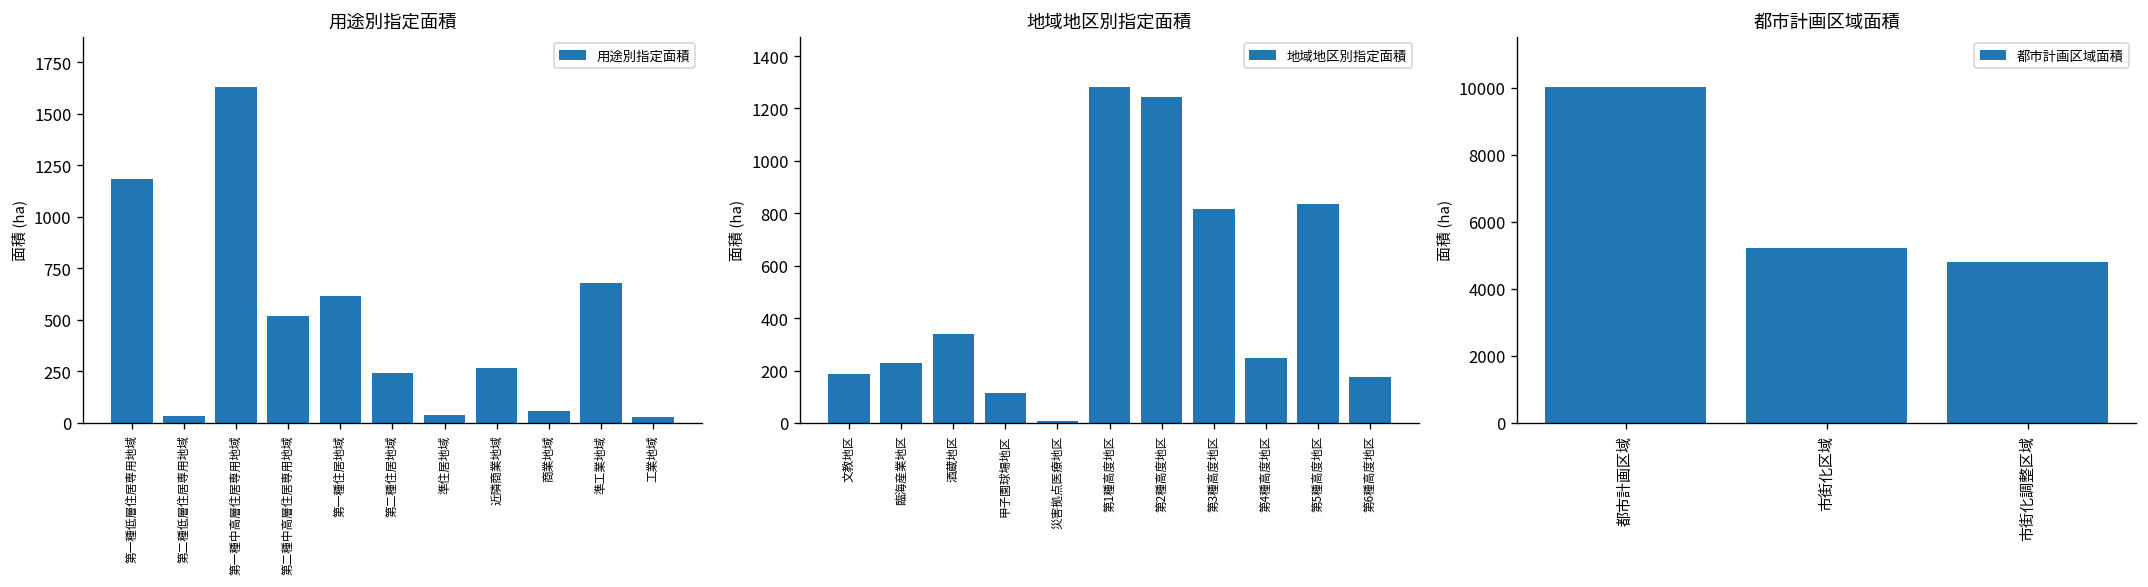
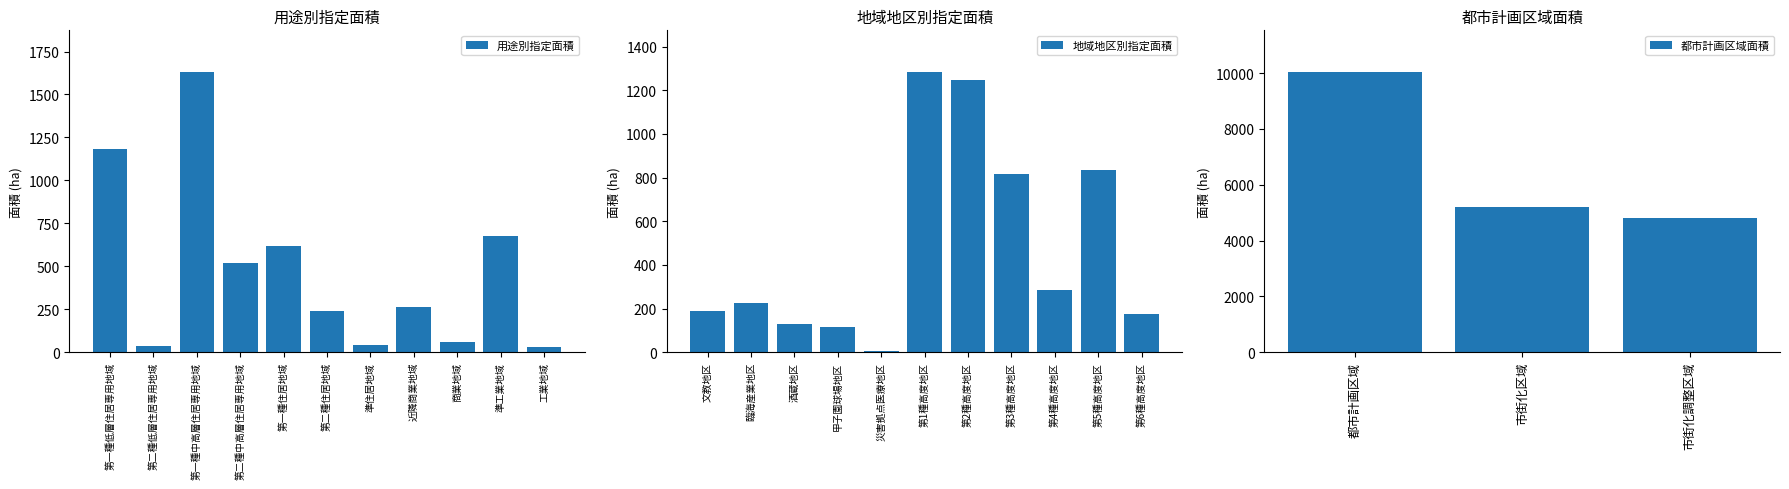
地域地区別指定面積, 酒蔵地区: 340 -> 130
地域地区別指定面積, 第4種高度地区: 250 -> 290
